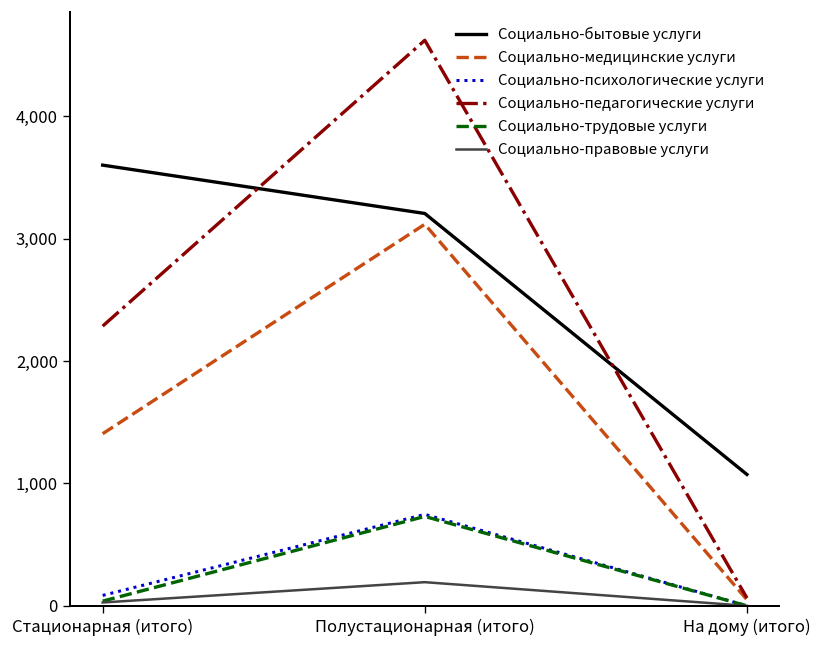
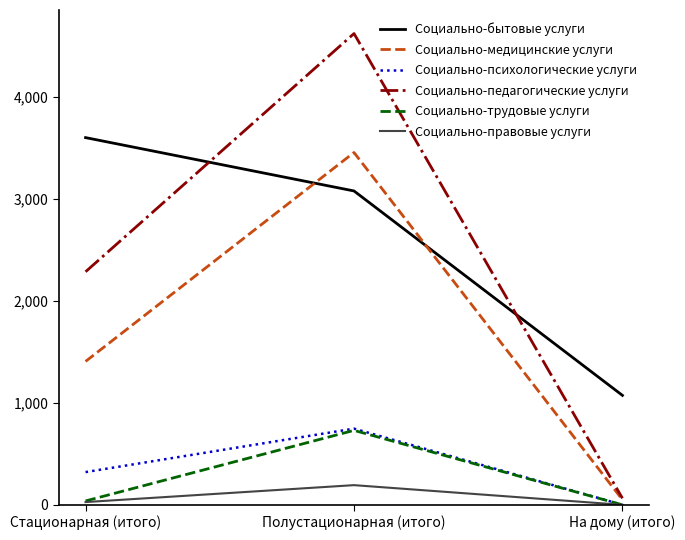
Социально-психологические услуги, Стационарная (итого): 90 -> 320
Социально-бытовые услуги, Полустационарная (итого): 3,210 -> 3,080
Социально-медицинские услуги, Полустационарная (итого): 3,120 -> 3,450
